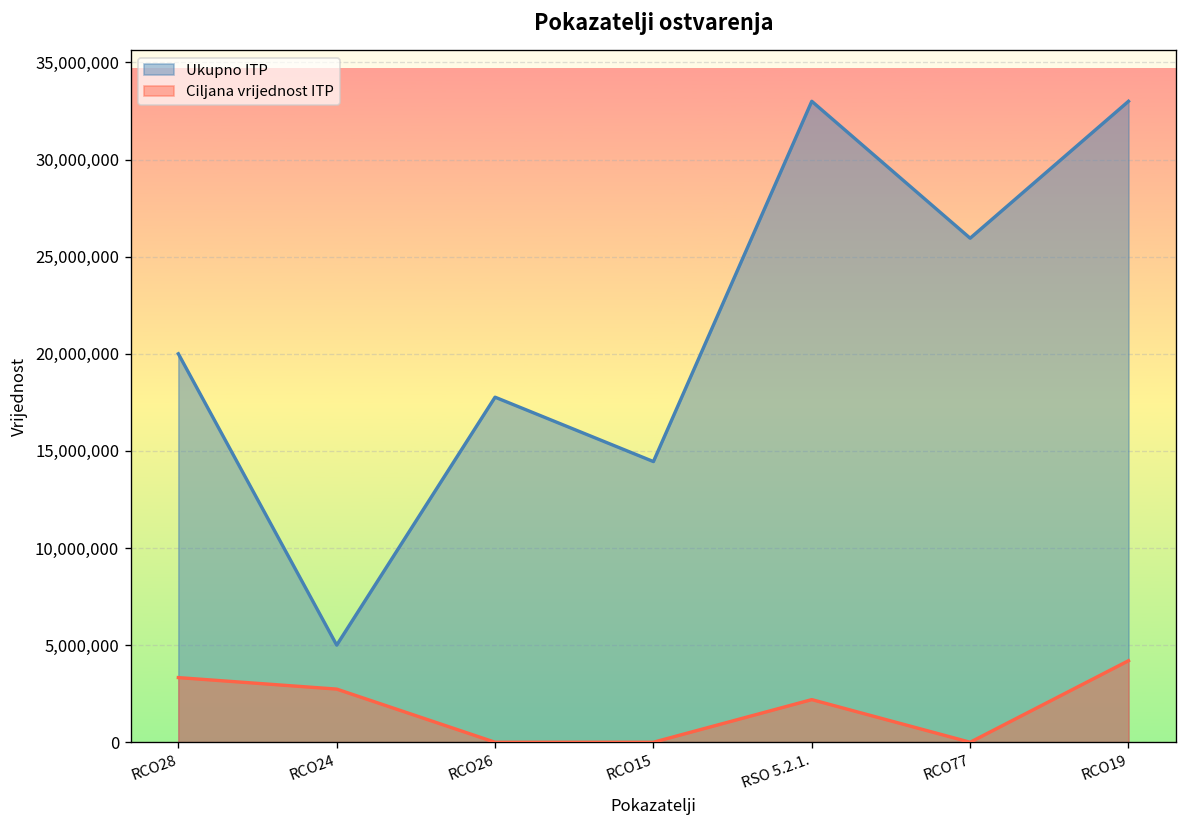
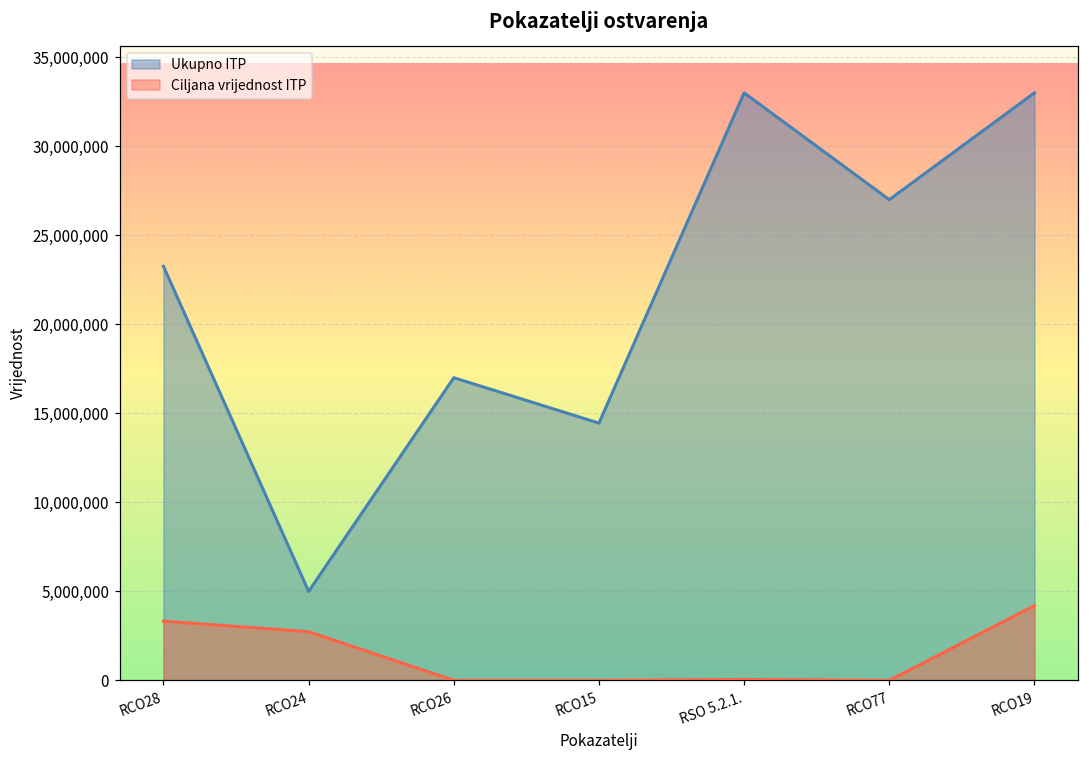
Ukupno ITP, RCO28: 20,000,000 -> 23,300,000
Ukupno ITP, RCO26: 17,800,000 -> 17,000,000
Ciljana vrijednost ITP, RSO 5.2.1.: 2,200,000 -> 100,000
Ukupno ITP, RCO77: 26,000,000 -> 27,000,000
